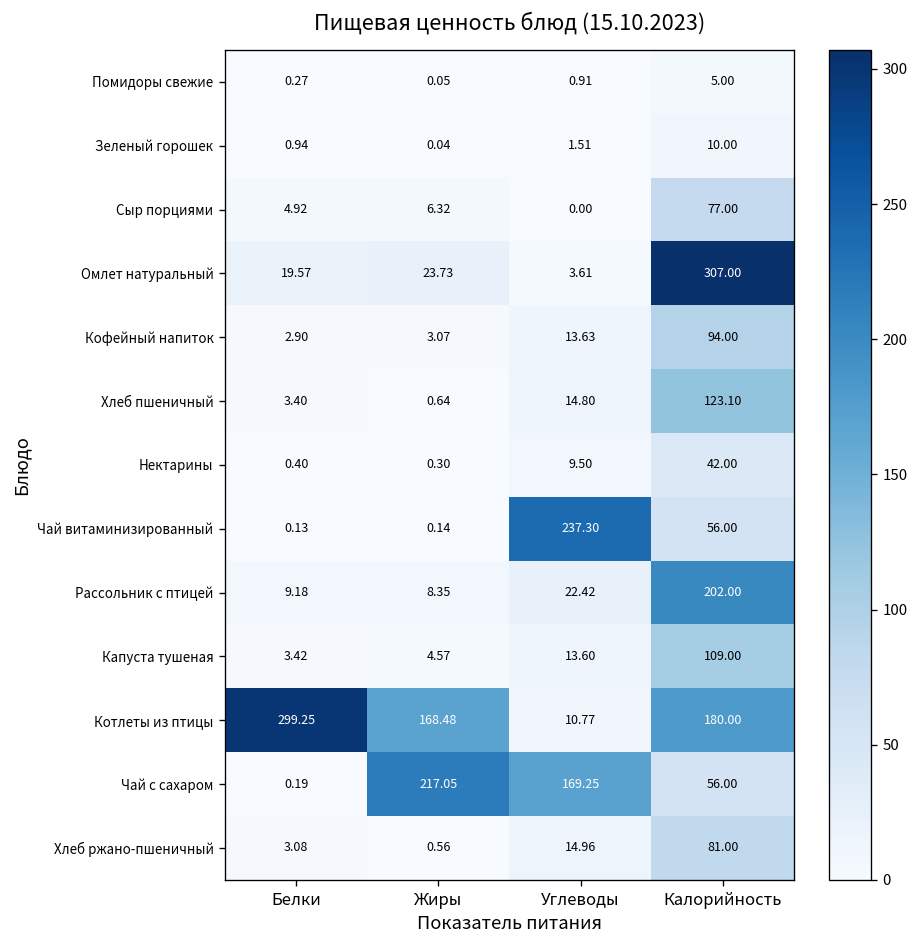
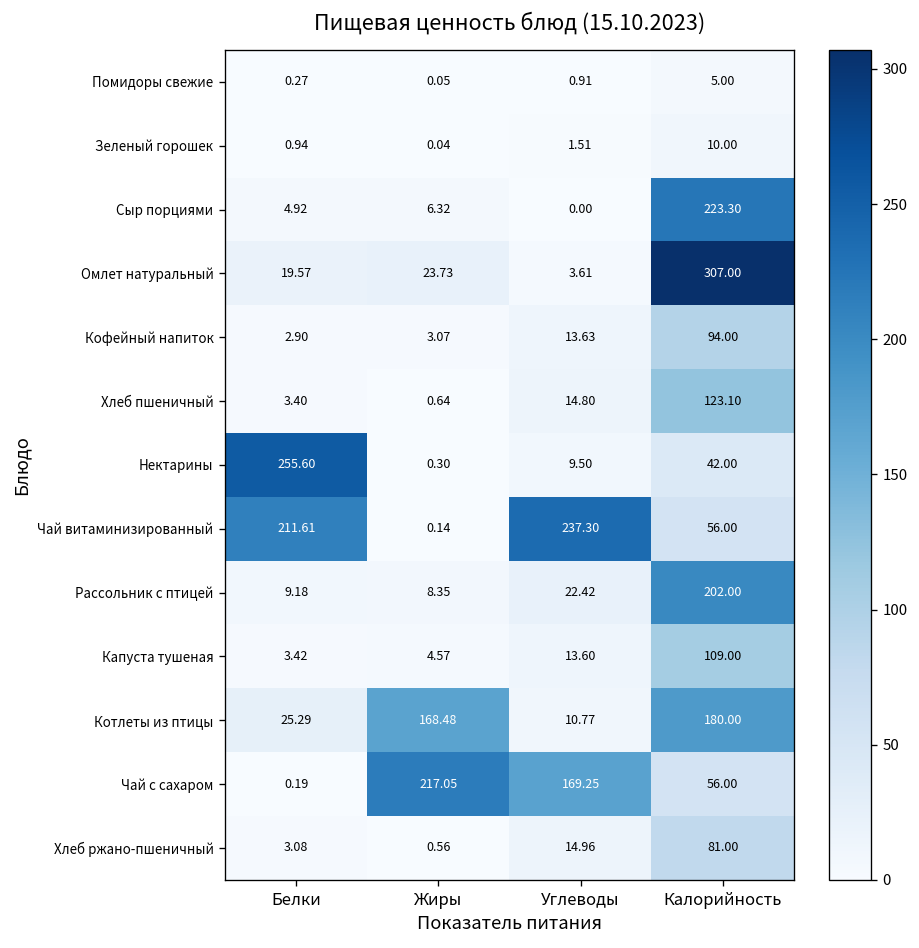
Сыр порциями, Калорийность: 77.00 -> 223.30
Нектарины, Белки: 0.40 -> 255.60
Чай витаминизированный, Белки: 0.13 -> 211.61
Котлеты из птицы, Белки: 299.25 -> 25.29
